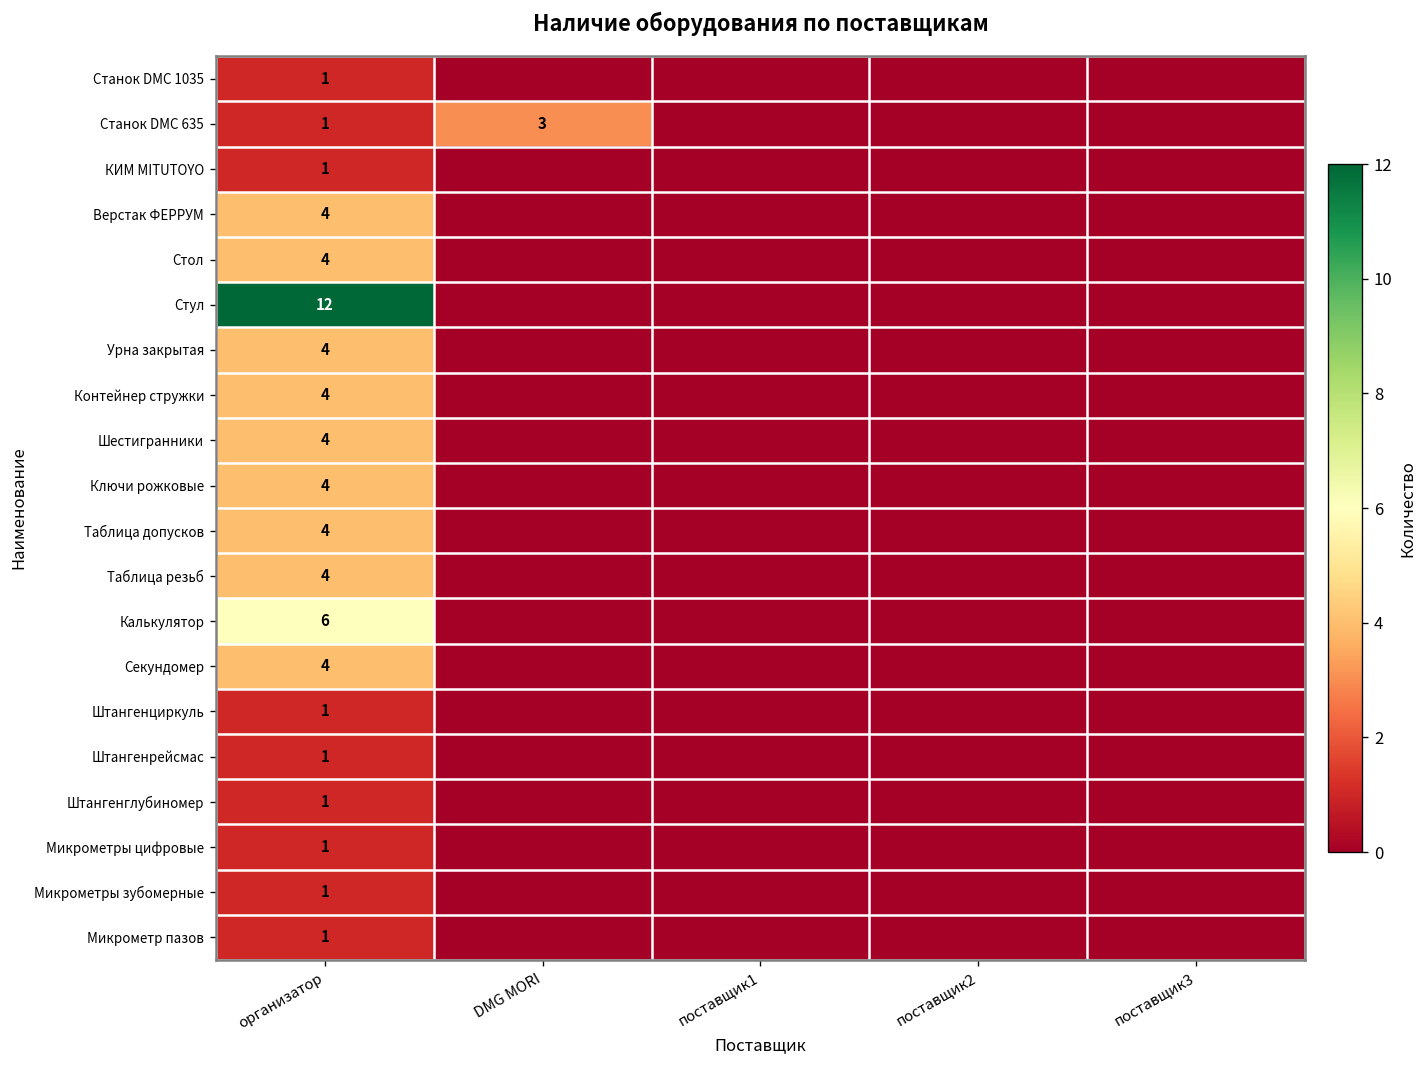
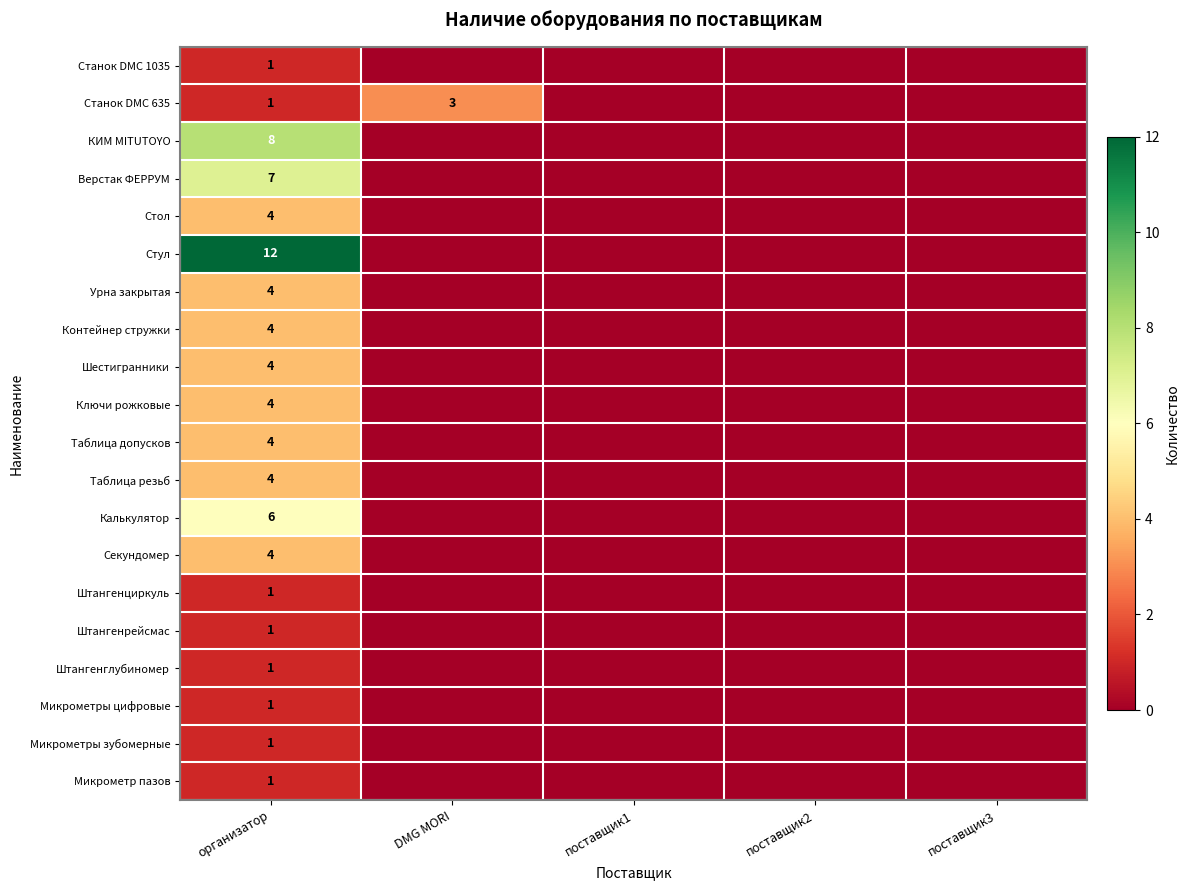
КИМ MITUTOYO, организатор: 1 -> 8
Верстак ФЕРРУМ, организатор: 4 -> 7
